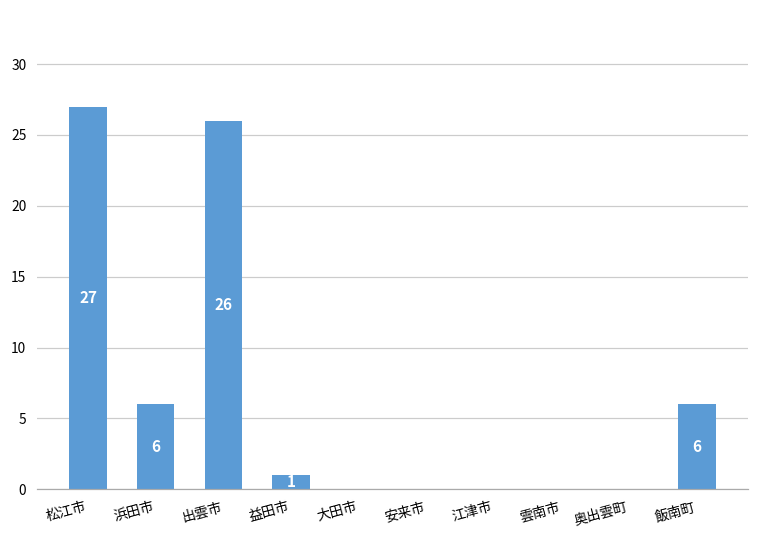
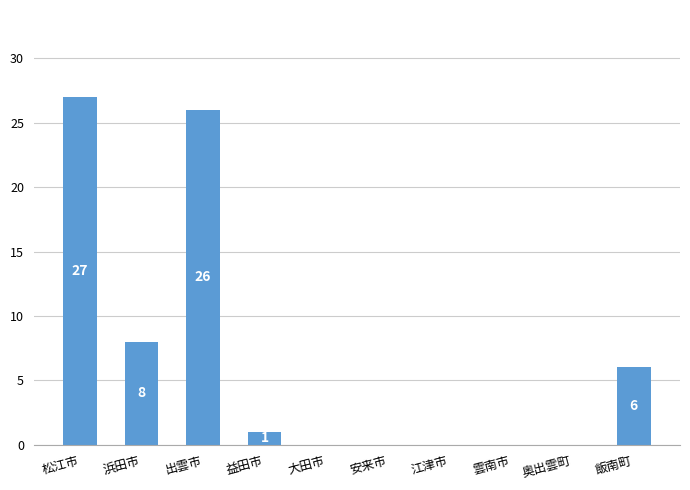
浜田市: 6 -> 8
